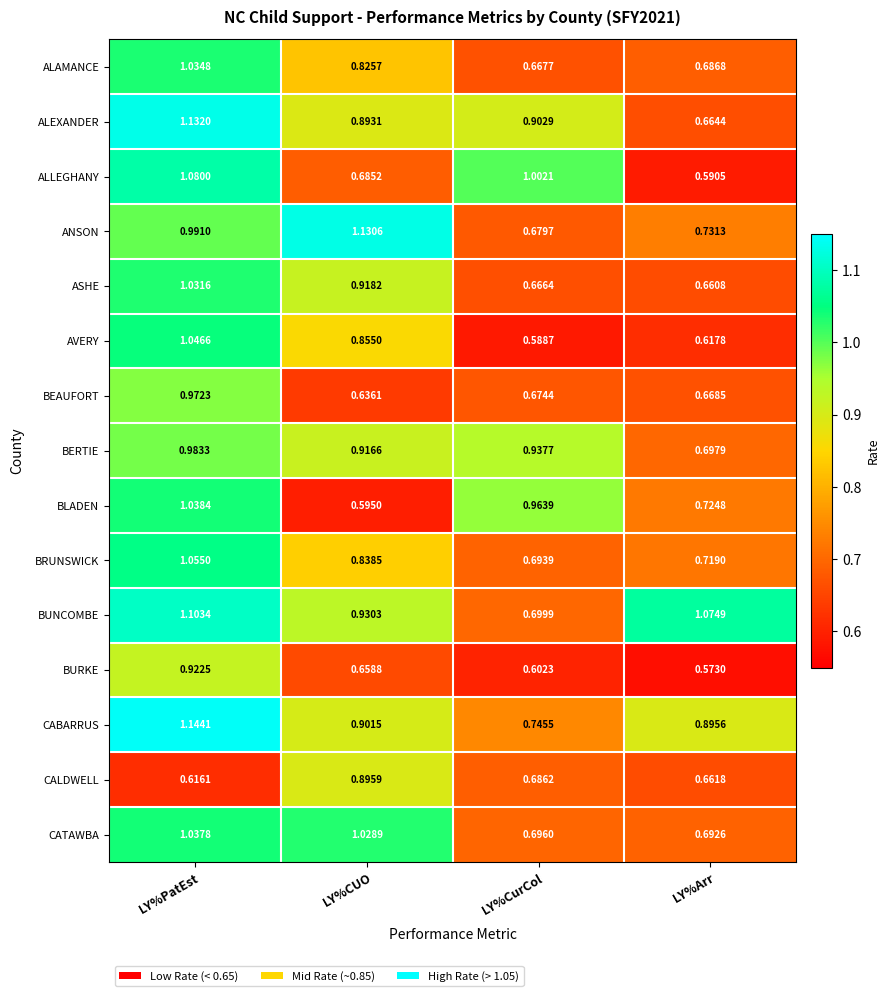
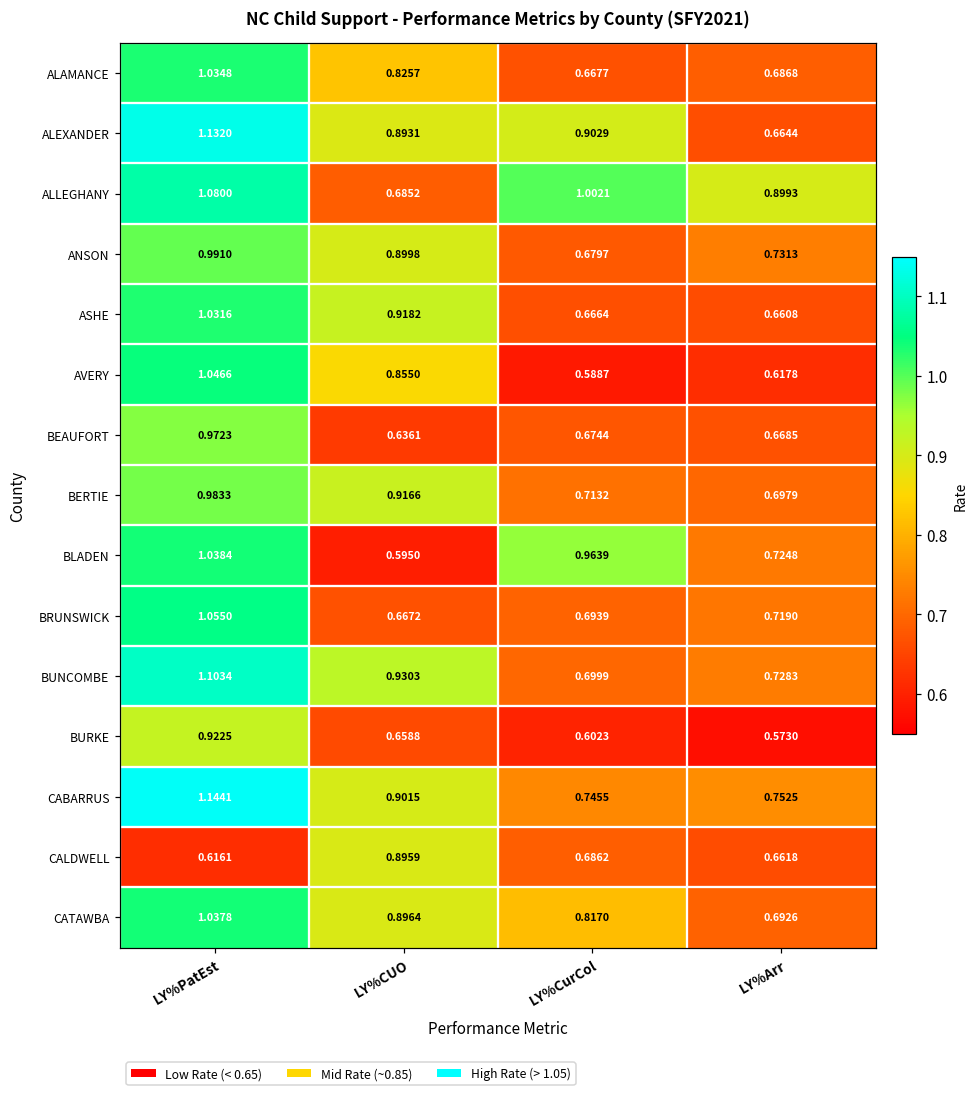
ALLEGHANY, LY%Arr: 0.5905 -> 0.8993
ANSON, LY%CUO: 1.1306 -> 0.8998
BERTIE, LY%CurCol: 0.9377 -> 0.7132
BRUNSWICK, LY%CUO: 0.8385 -> 0.6672
BUNCOMBE, LY%Arr: 1.0749 -> 0.7283
CABARRUS, LY%Arr: 0.8956 -> 0.7525
CATAWBA, LY%CUO: 1.0289 -> 0.8964
CATAWBA, LY%CurCol: 0.6960 -> 0.8170
